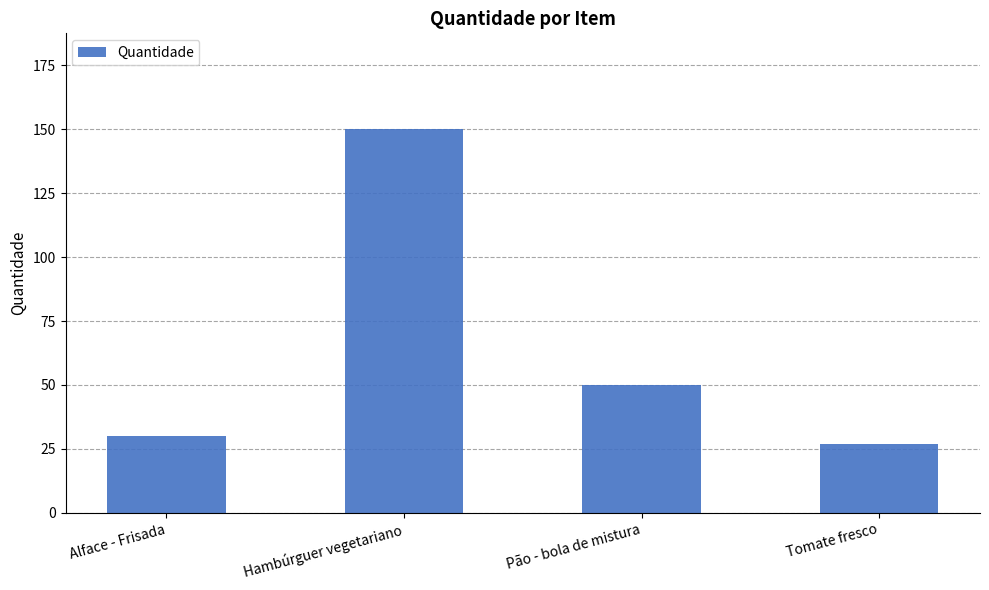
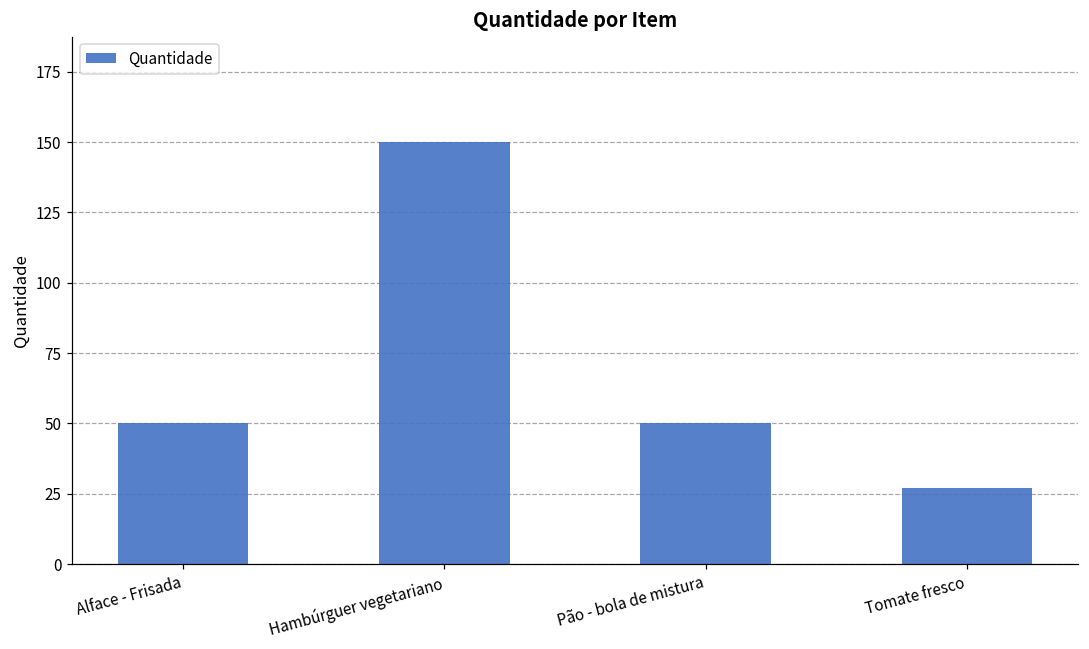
Alface - Frisada: 30 -> 50
